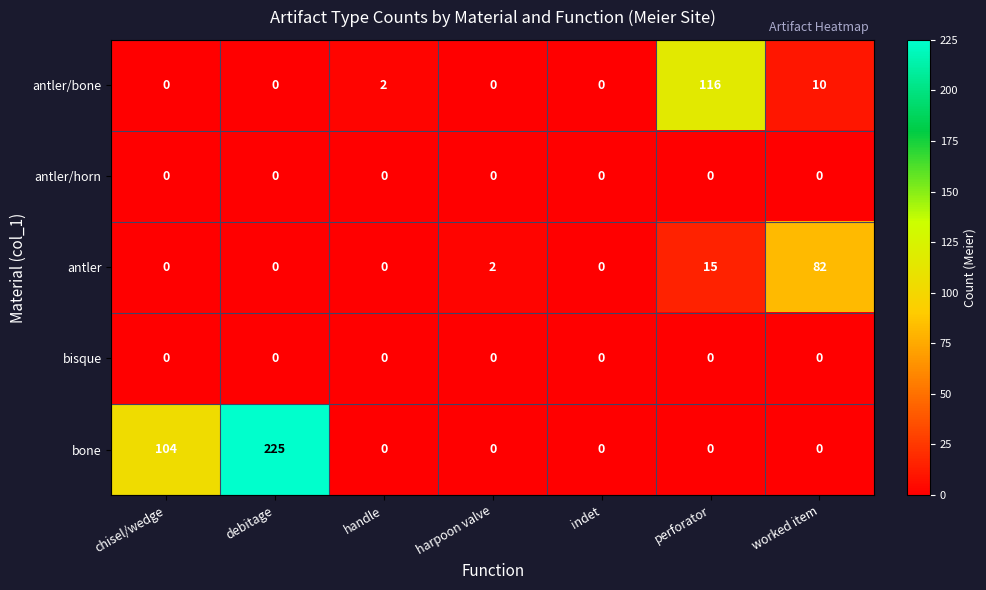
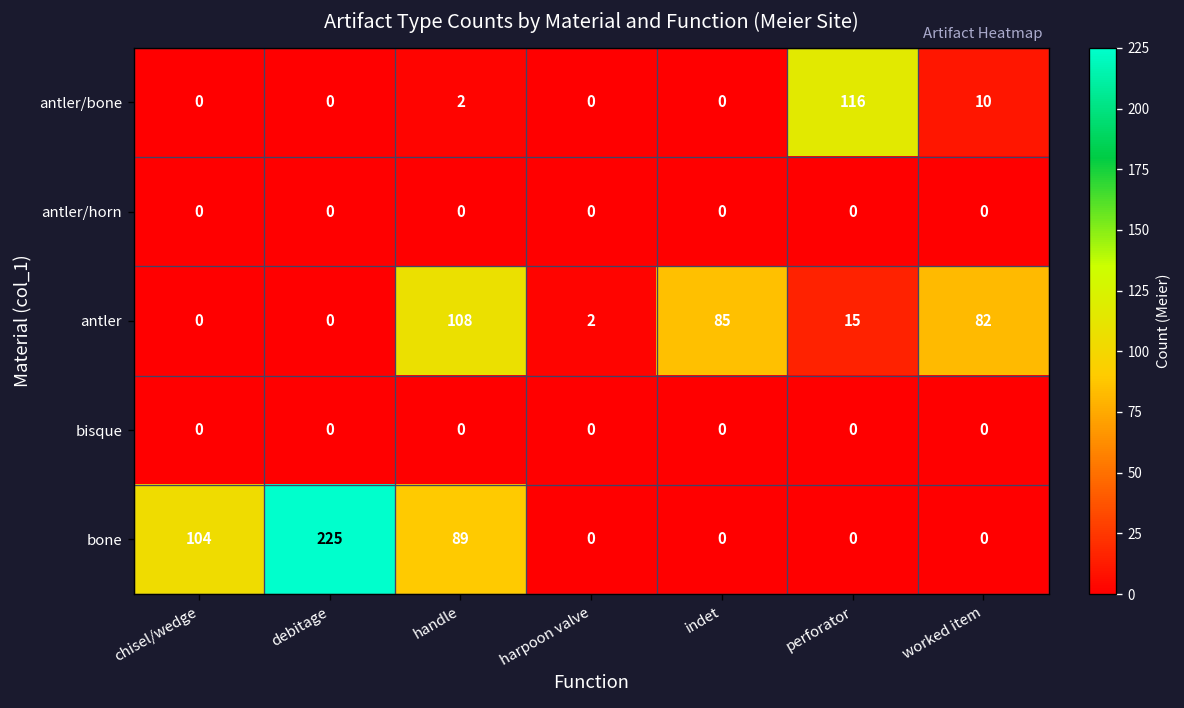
antler, handle: 0 -> 108
antler, indet: 0 -> 85
bone, handle: 0 -> 89
